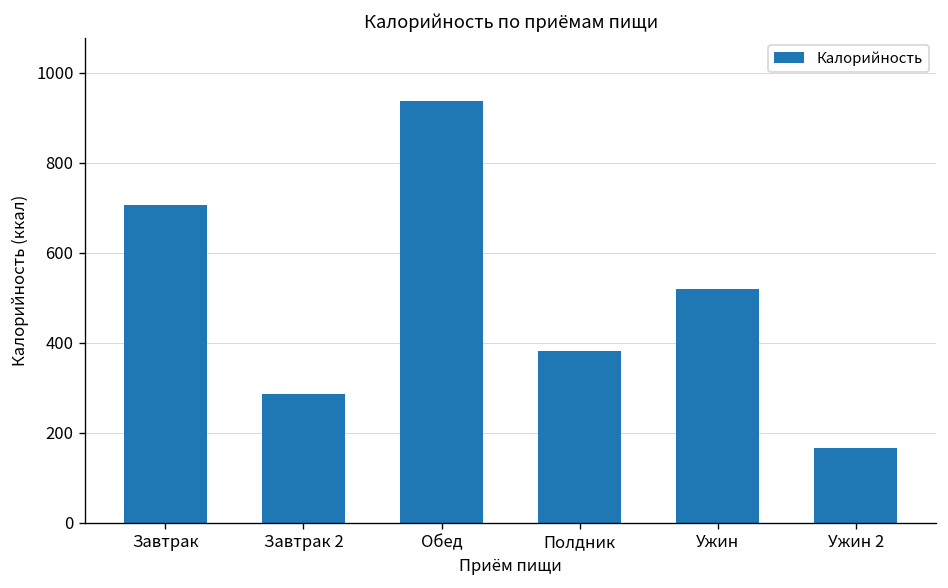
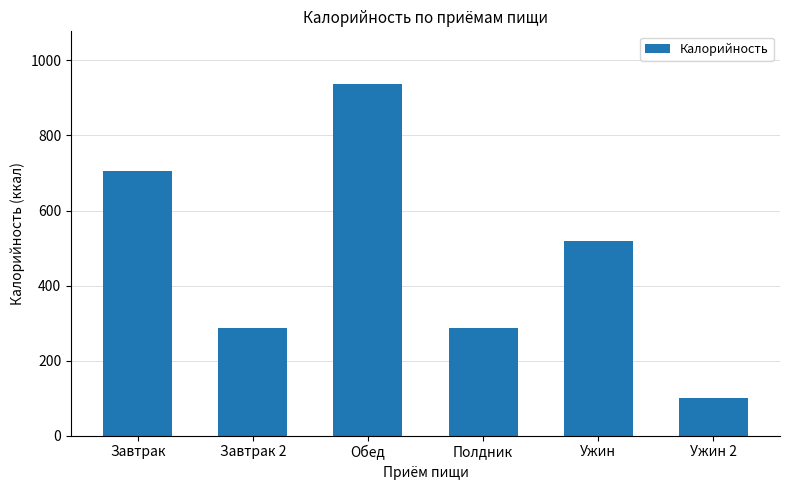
Полдник: 380 -> 290
Ужин 2: 170 -> 100
